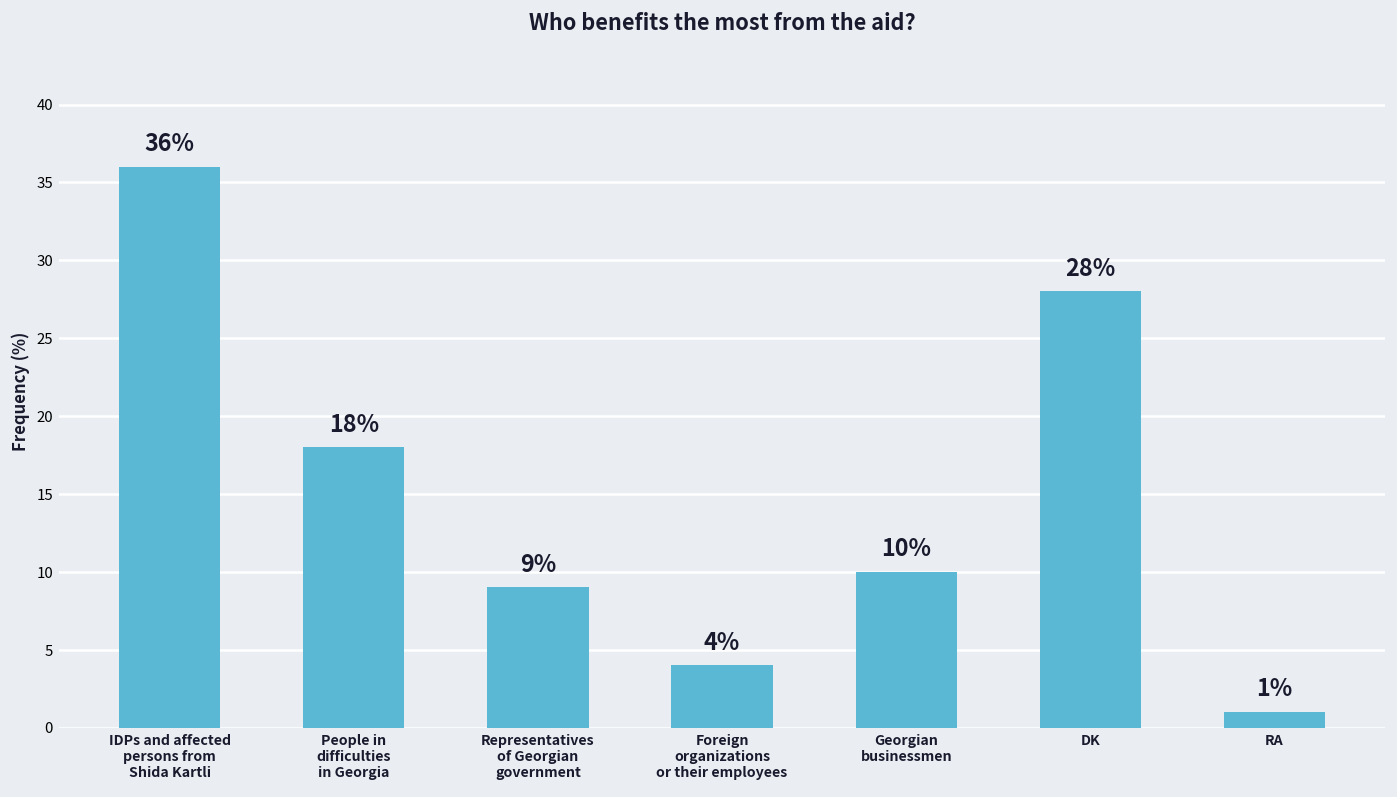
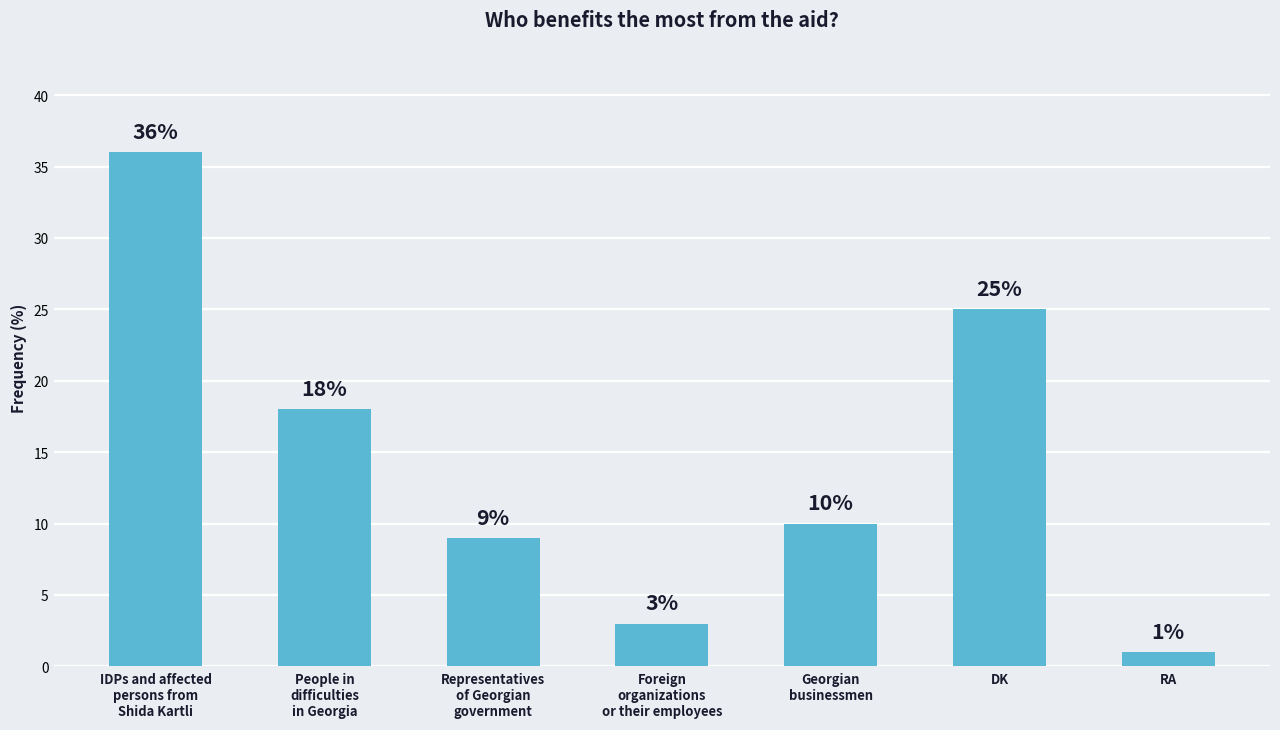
Foreign organizations or their employees: 4% -> 3%
DK: 28% -> 25%
